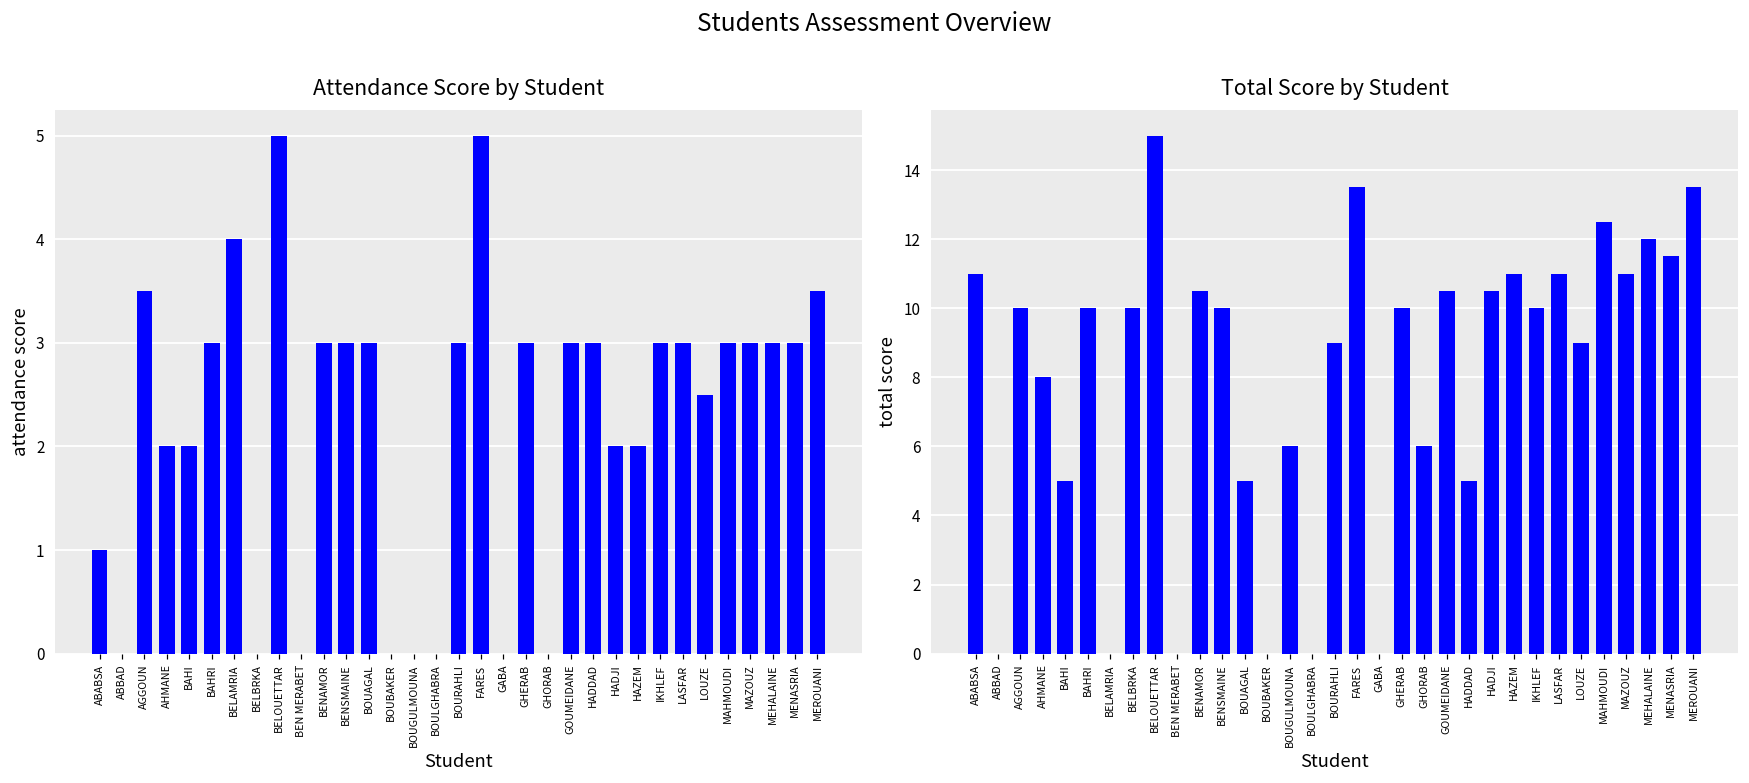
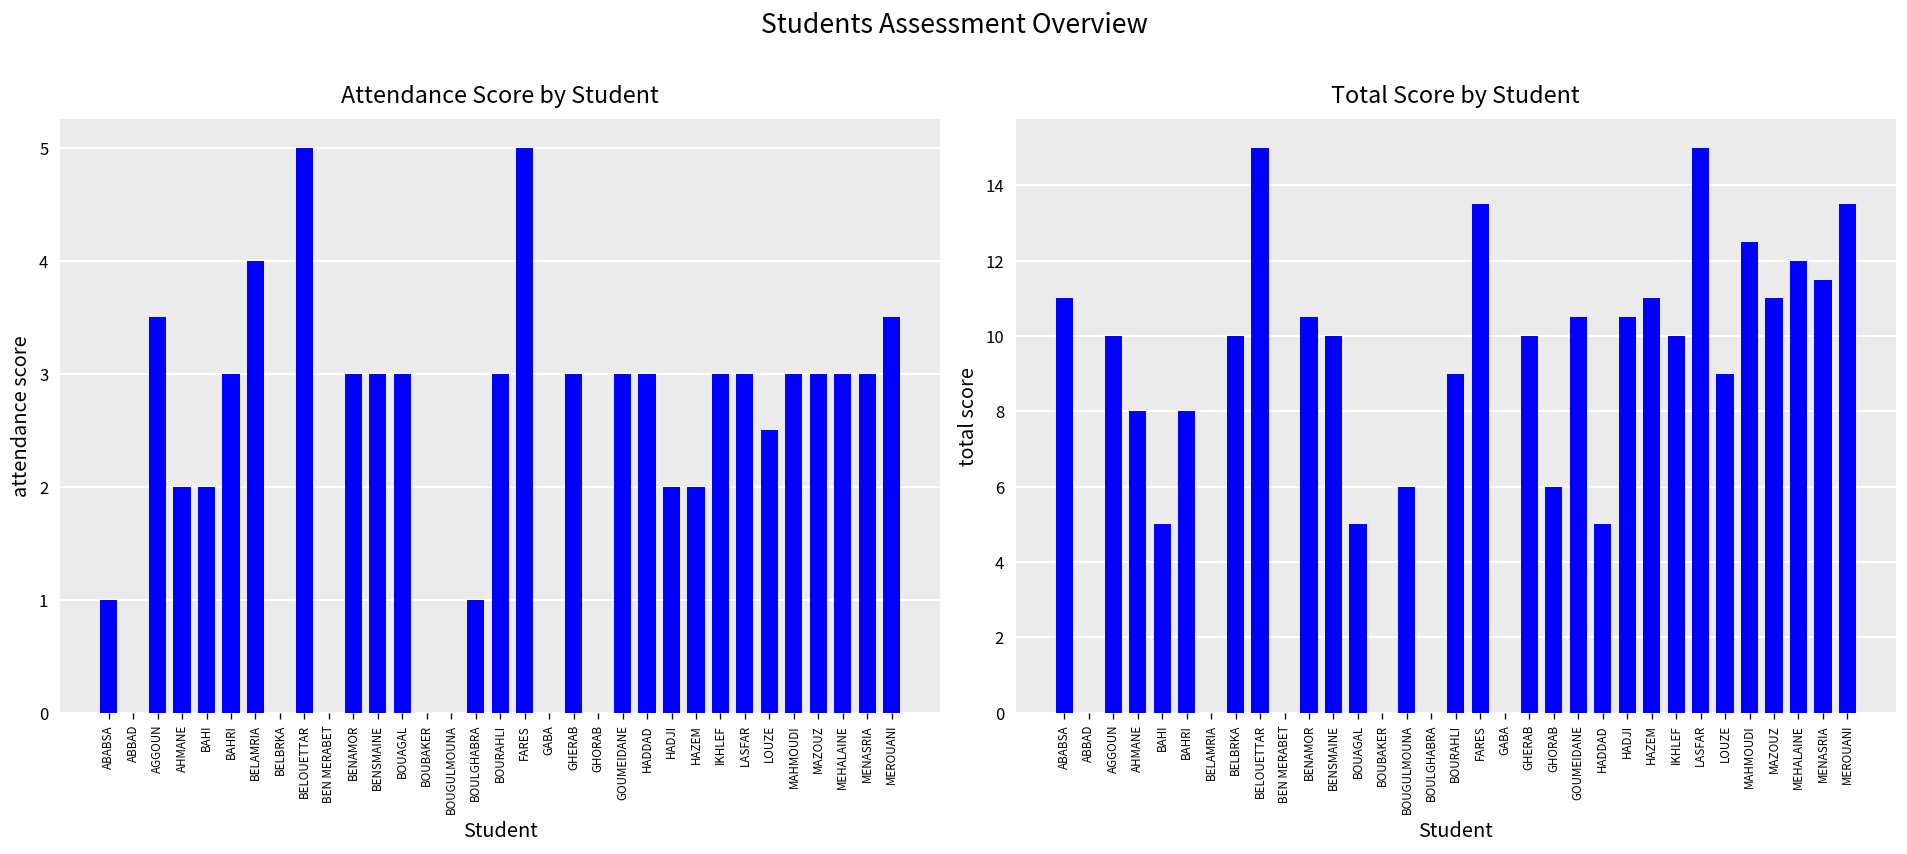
Attendance Score by Student, BOULGHABRA: 0 -> 1
Total Score by Student, BAHRI: 10 -> 8
Total Score by Student, LASFAR: 11 -> 15
